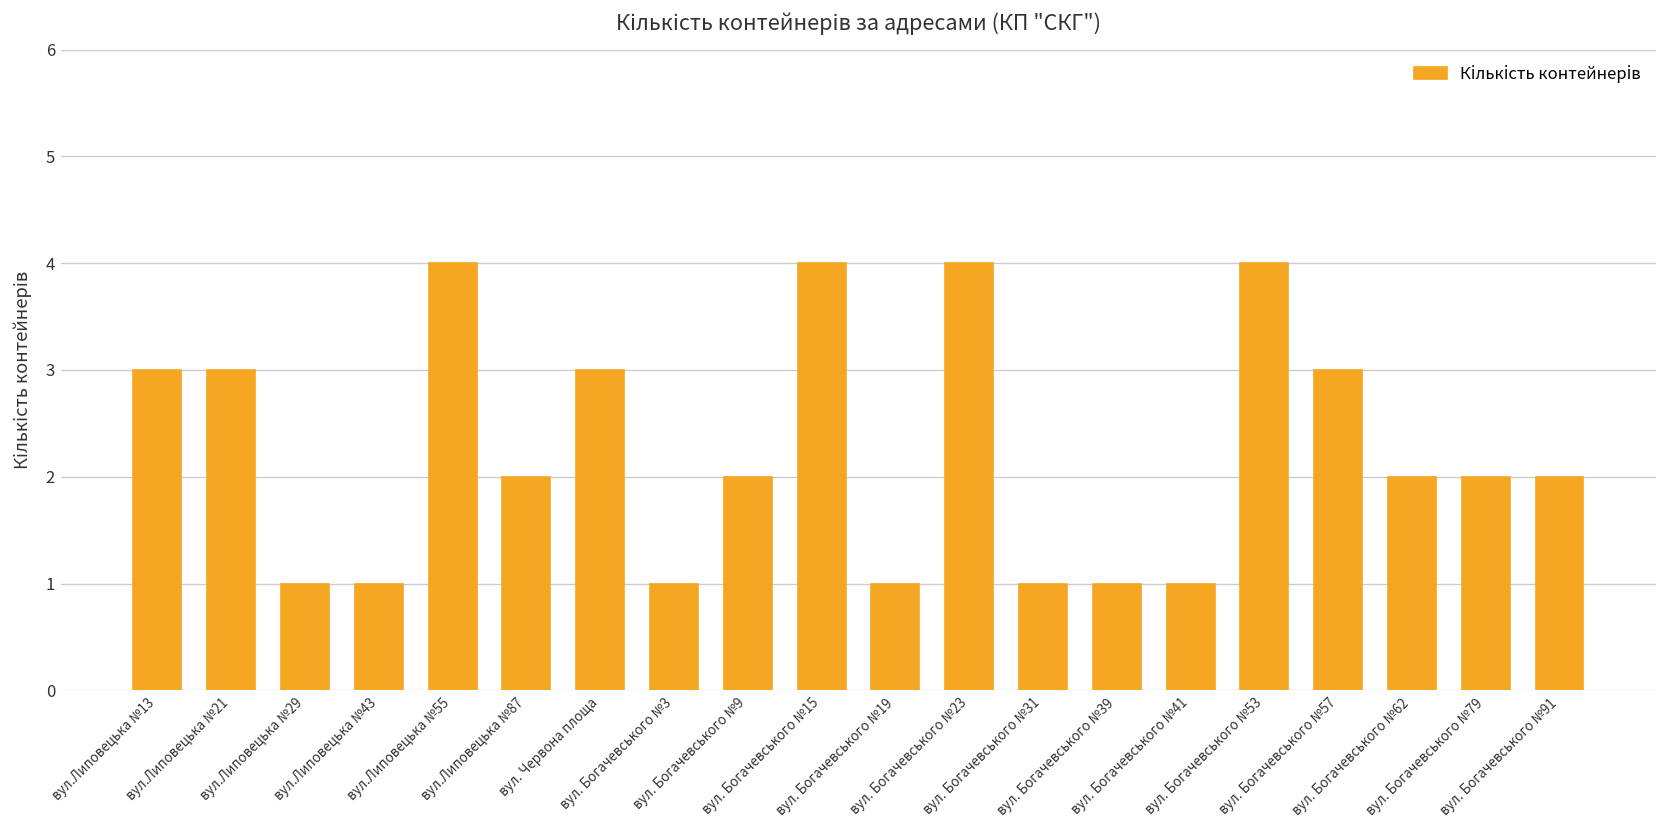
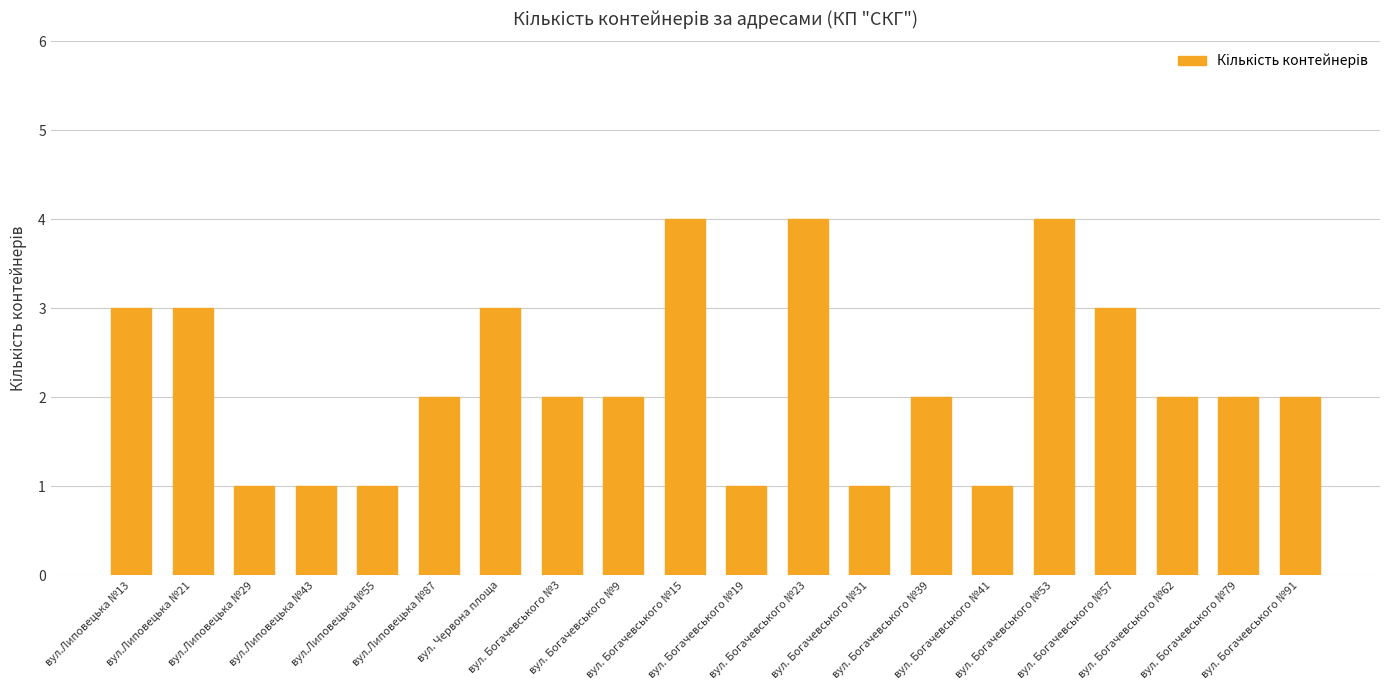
вул.Липовецька №55: 4 -> 1
вул. Богачевського №3: 1 -> 2
вул. Богачевського №39: 1 -> 2
